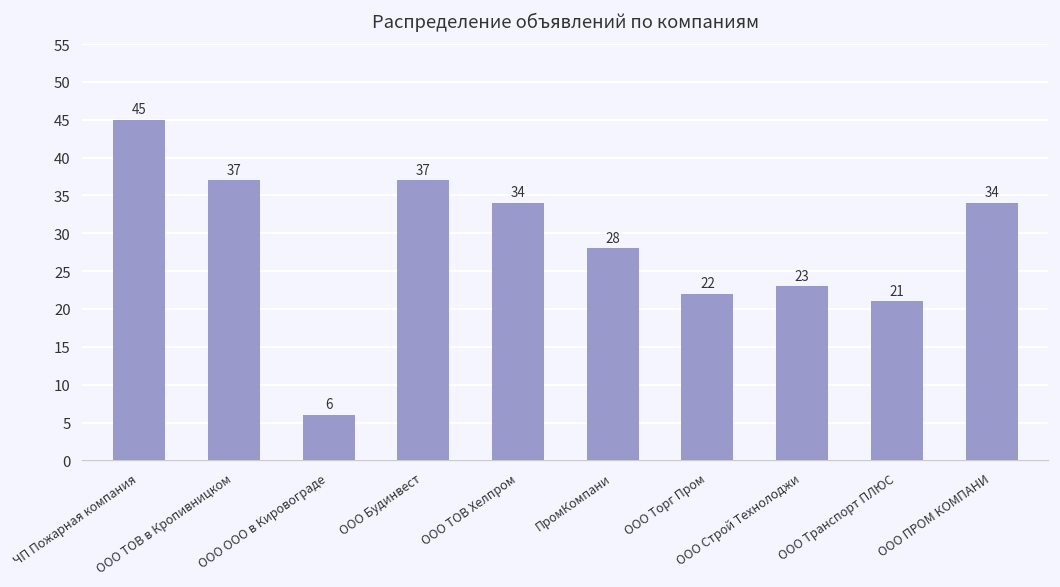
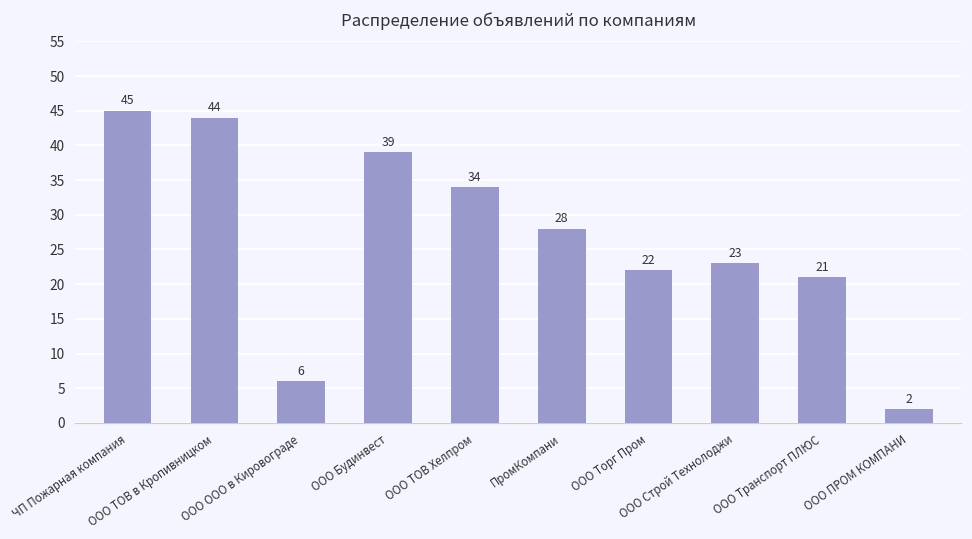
ООО ТОВ в Кропивницком: 37 -> 44
ООО Будинвест: 37 -> 39
ООО ПРОМ КОМПАНИ: 34 -> 2
